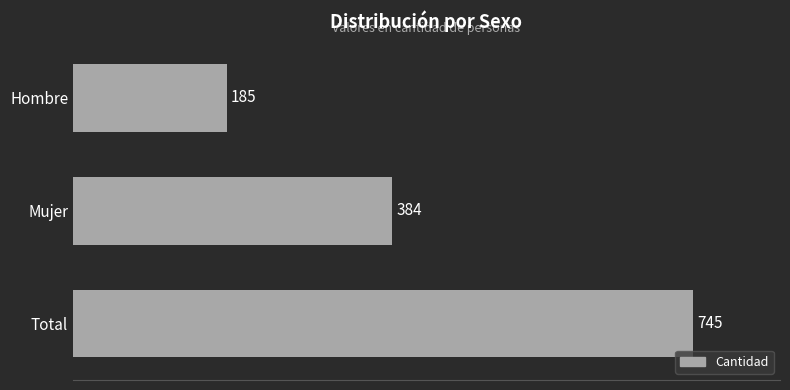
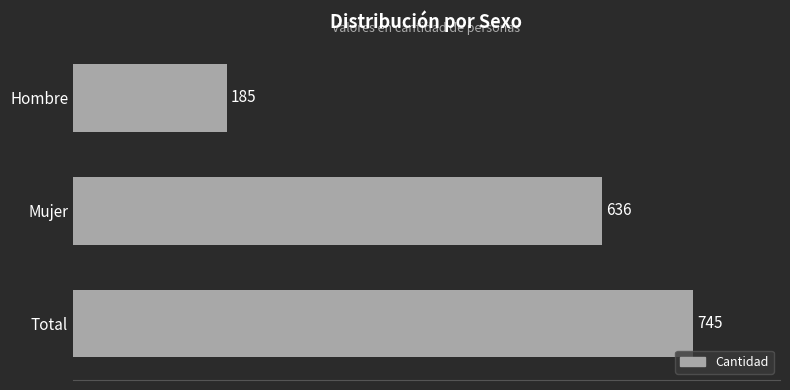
Mujer: 384 -> 636
